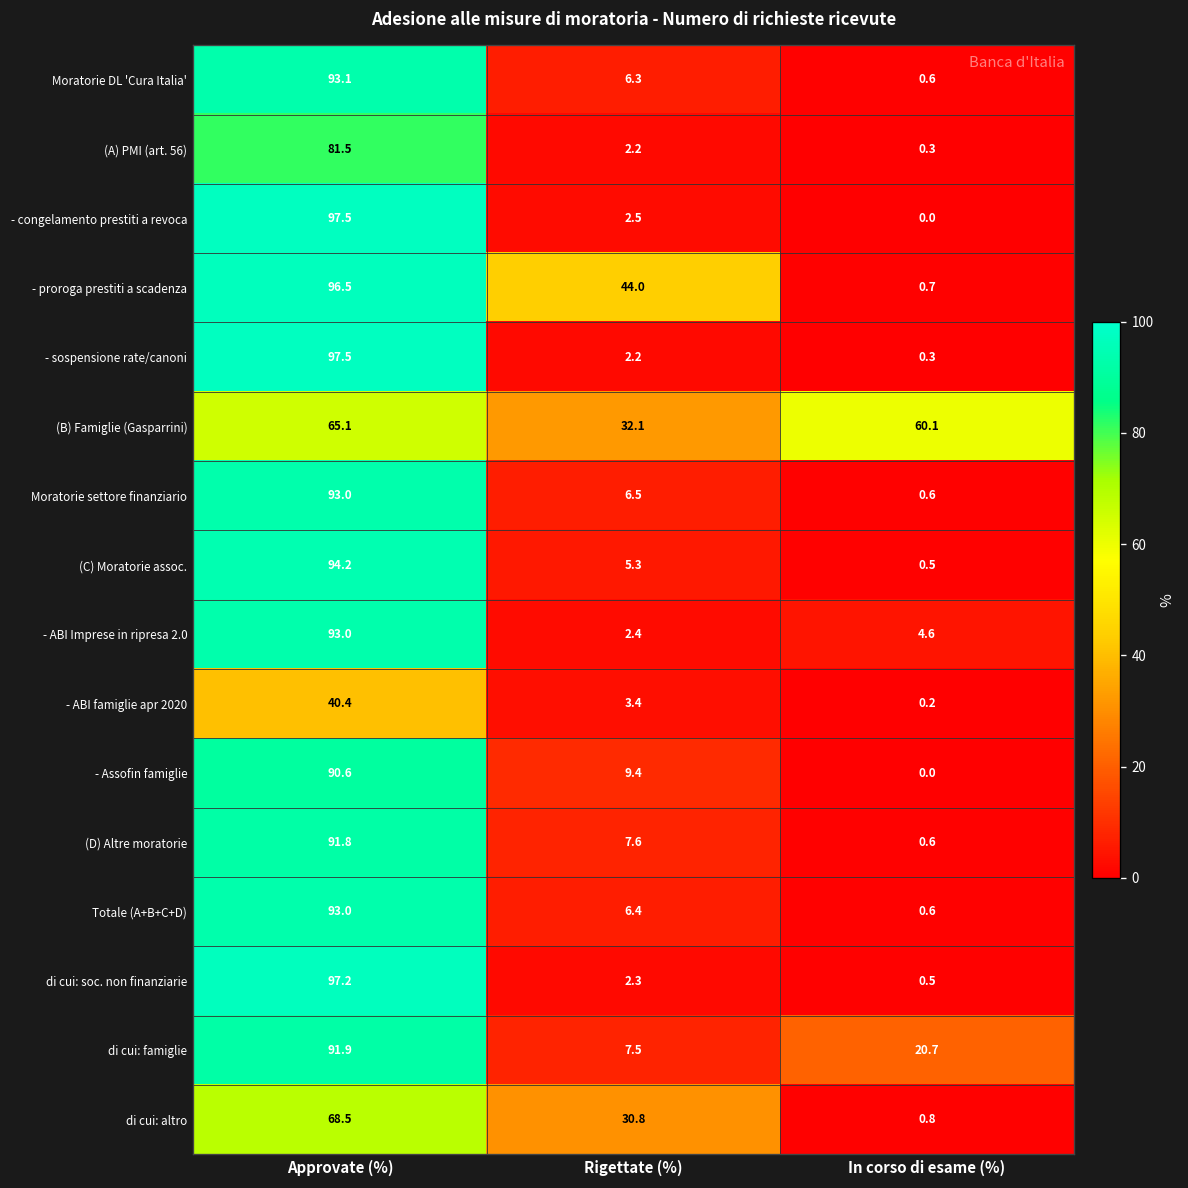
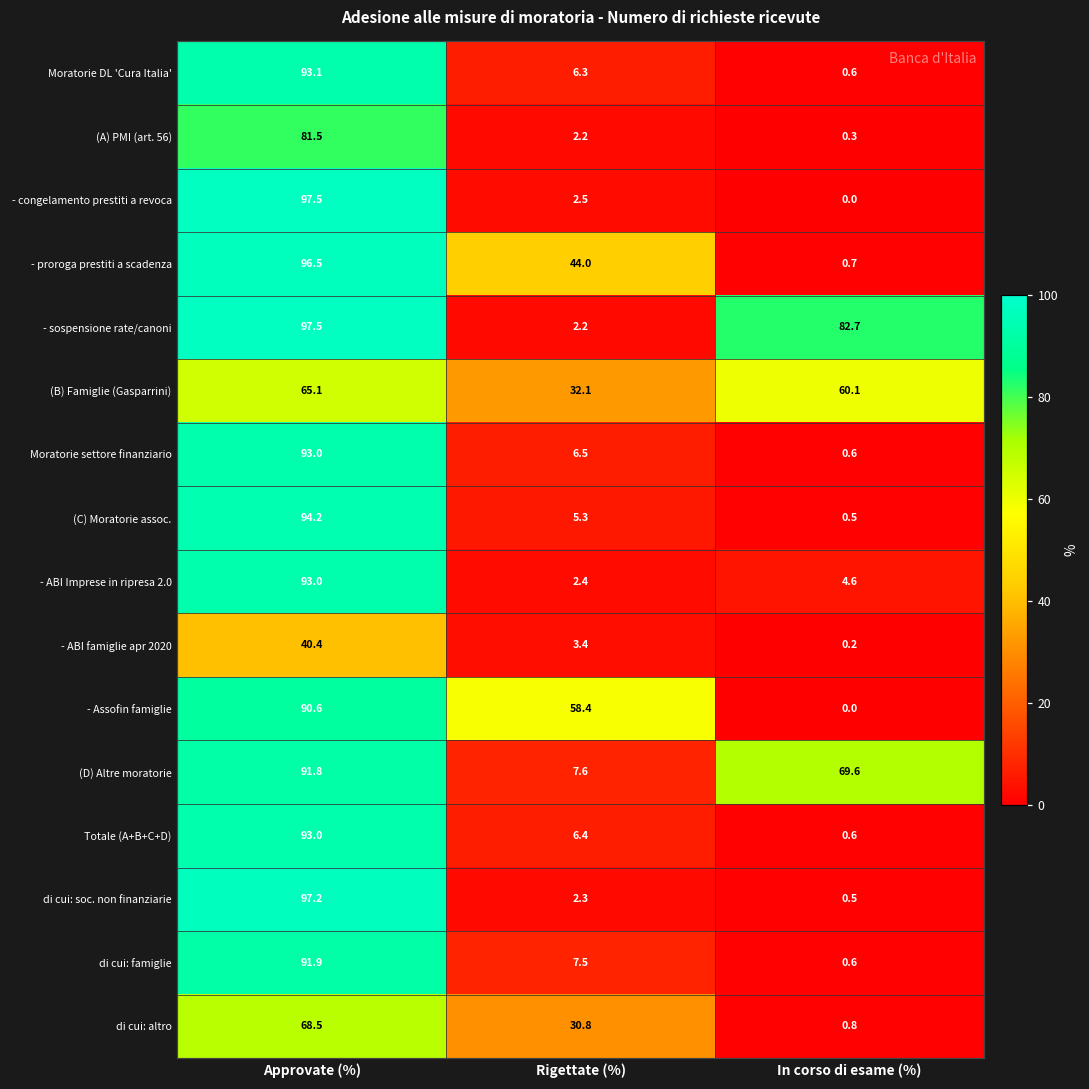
- sospensione rate/canoni, In corso di esame (%): 0.3 -> 82.7
- Assofin famiglie, Rigettate (%): 9.4 -> 58.4
(D) Altre moratorie, In corso di esame (%): 0.6 -> 69.6
di cui: famiglie, In corso di esame (%): 20.7 -> 0.6
